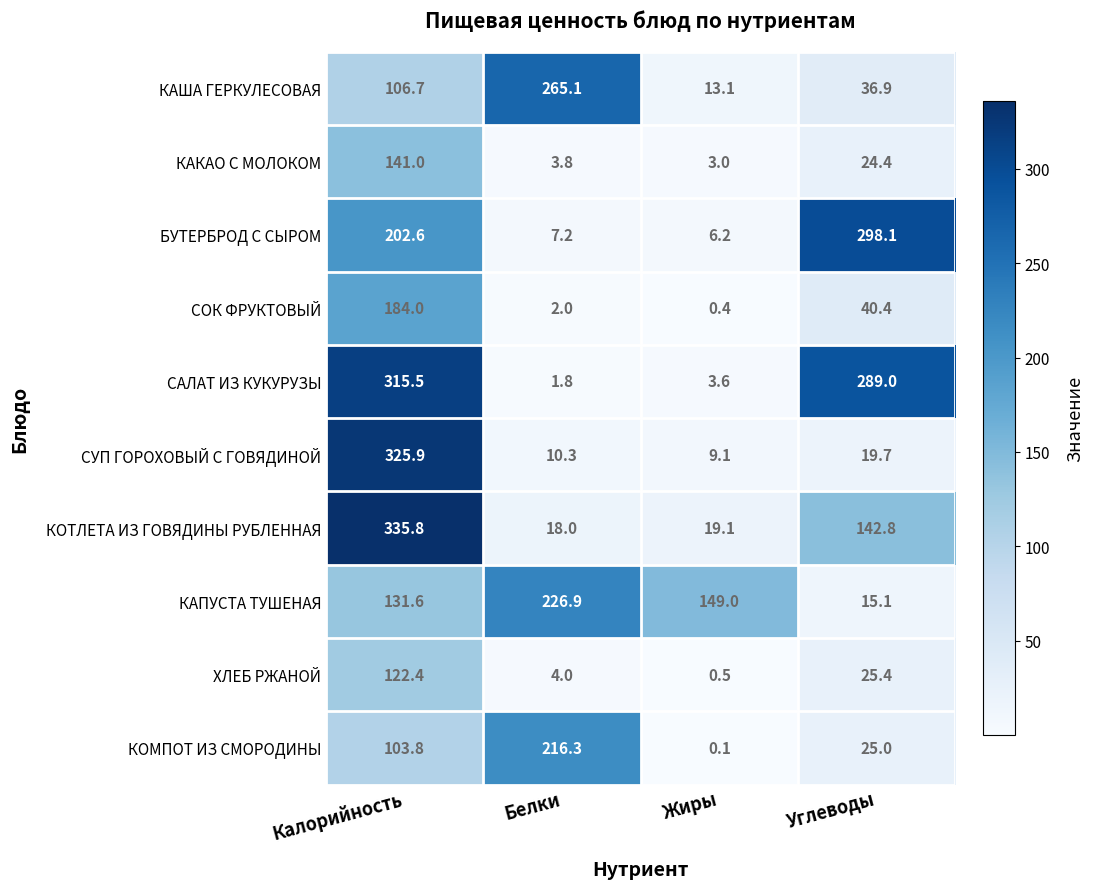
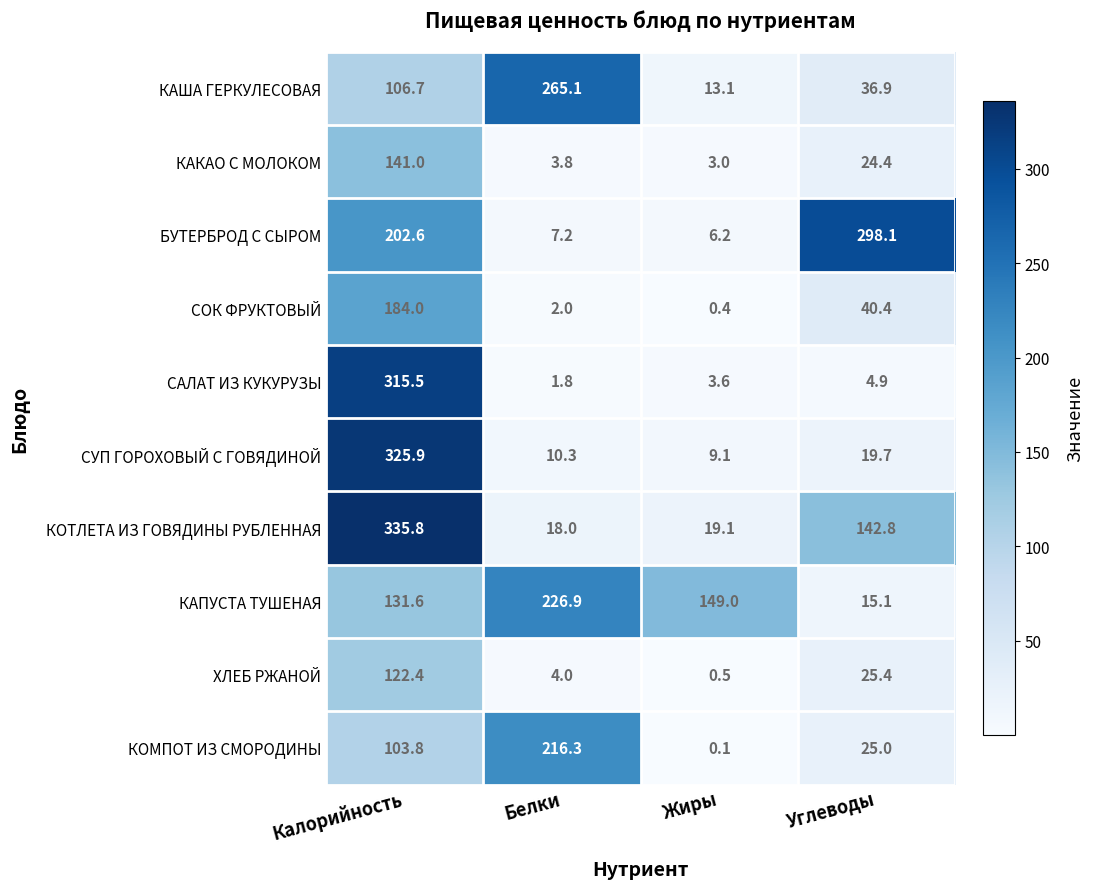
САЛАТ ИЗ КУКУРУЗЫ, Углеводы: 289.0 -> 4.9
